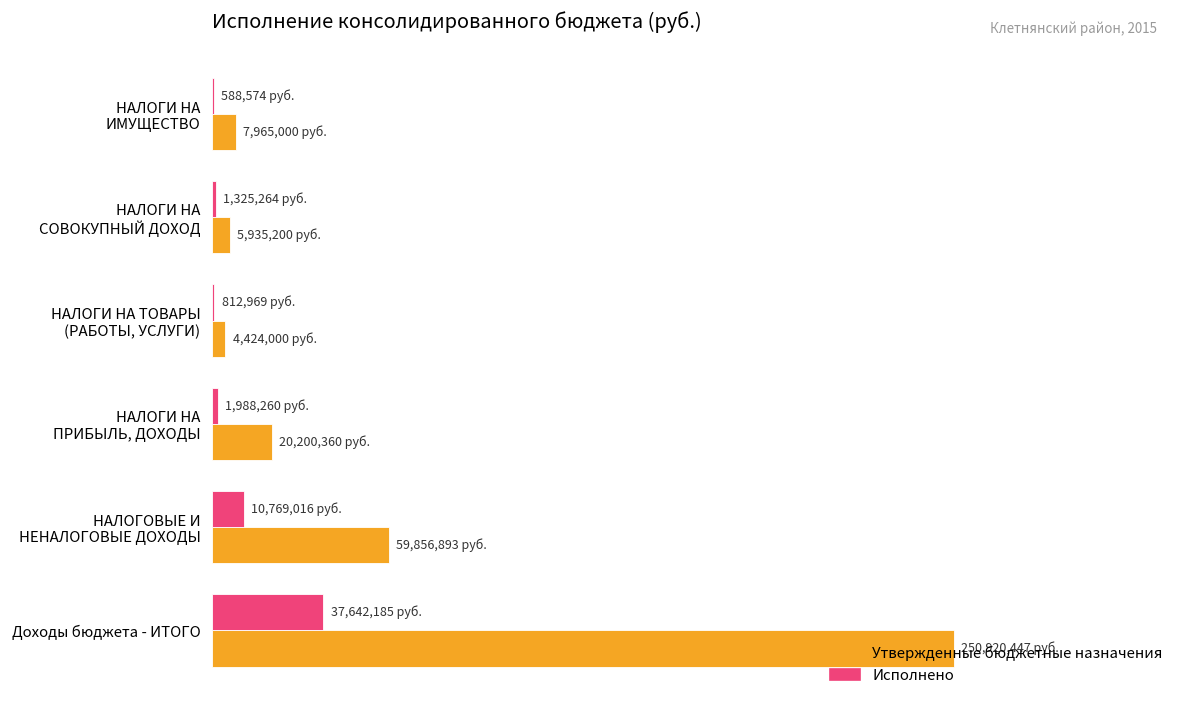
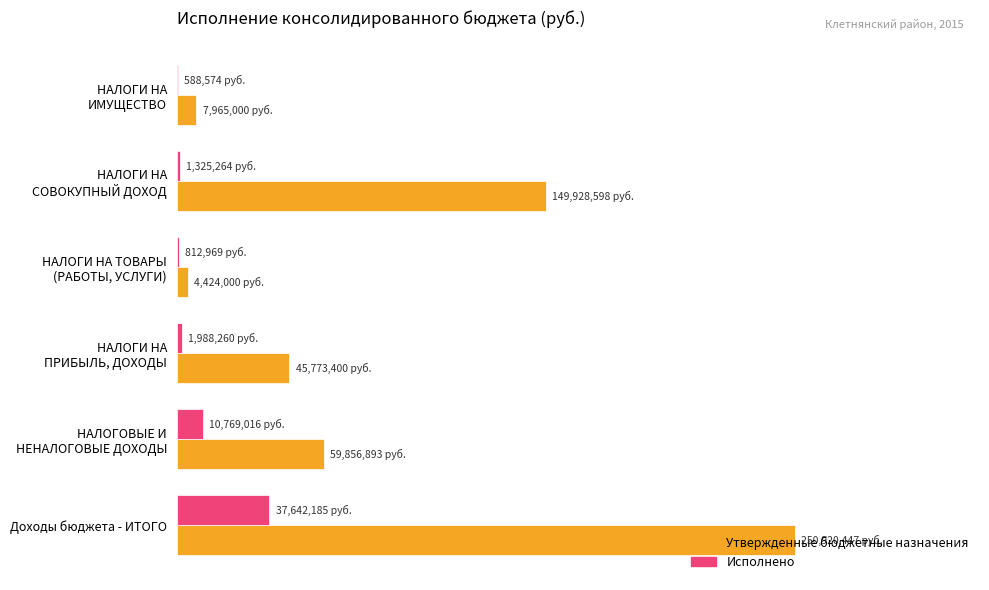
Утвержденные бюджетные назначения, НАЛОГИ НА СОВОКУПНЫЙ ДОХОД: 5,935,200 -> 149,928,598
Утвержденные бюджетные назначения, НАЛОГИ НА ПРИБЫЛЬ, ДОХОДЫ: 20,200,360 -> 45,773,400
